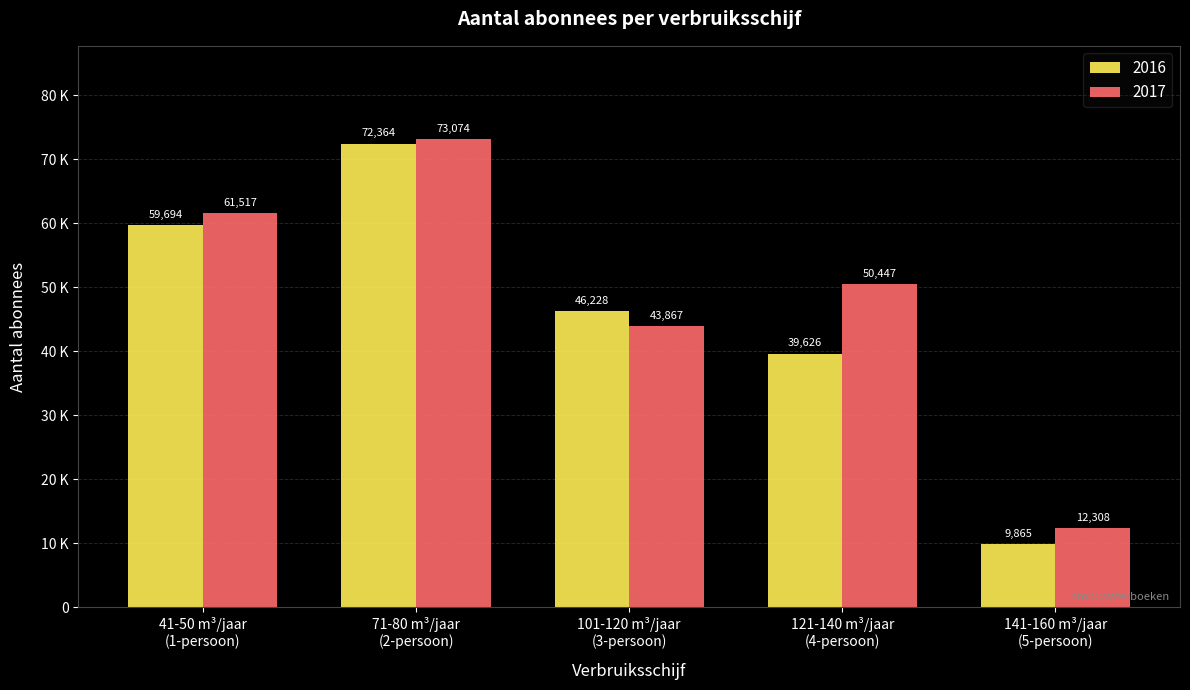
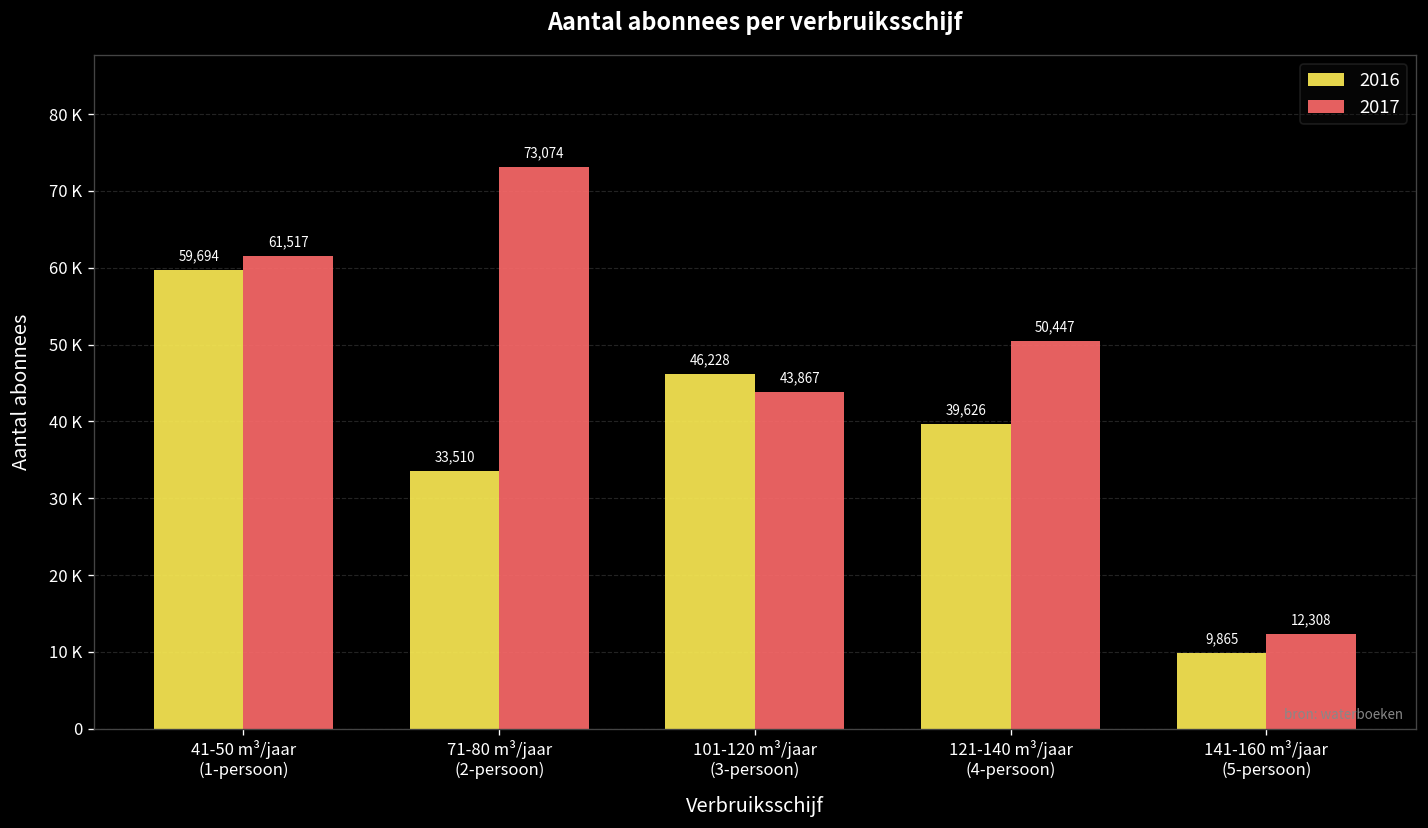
2016, 71-80 m³/jaar (2-persoon): 72,364 -> 33,510
